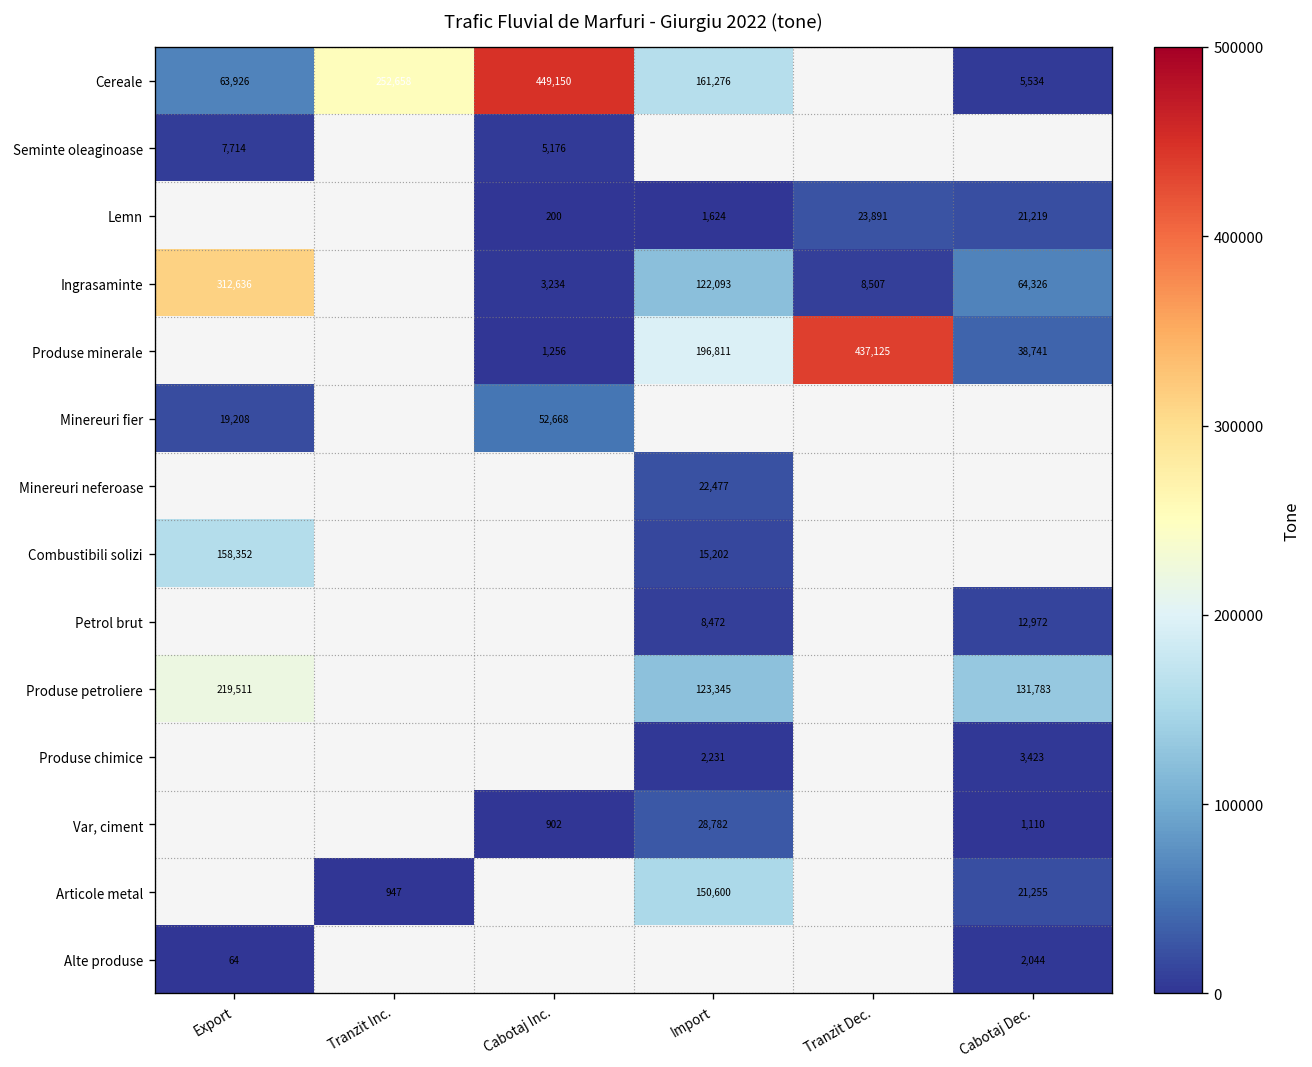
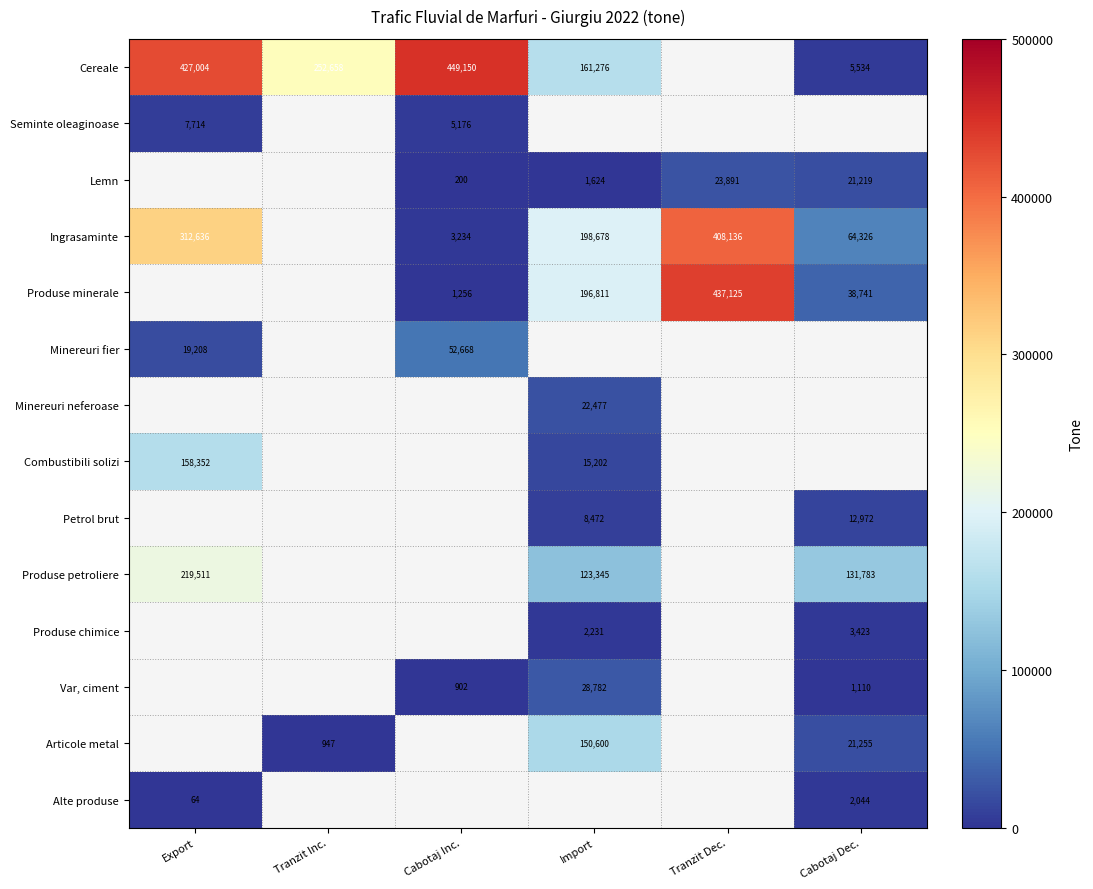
Cereale, Export: 63,926 -> 427,004
Ingrasaminte, Import: 122,093 -> 198,678
Ingrasaminte, Tranzit Dec.: 8,507 -> 408,136
